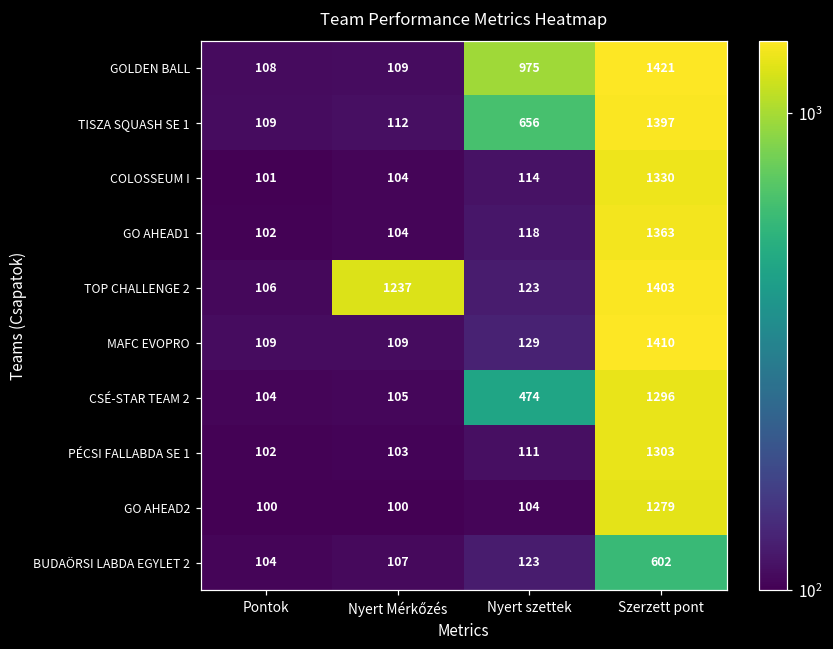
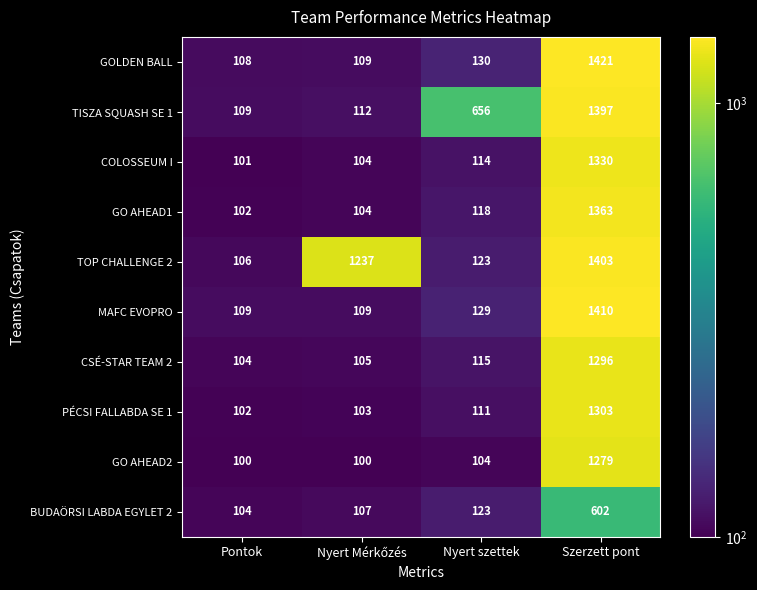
GOLDEN BALL, Nyert szettek: 975 -> 130
CSÉ-STAR TEAM 2, Nyert szettek: 474 -> 115
